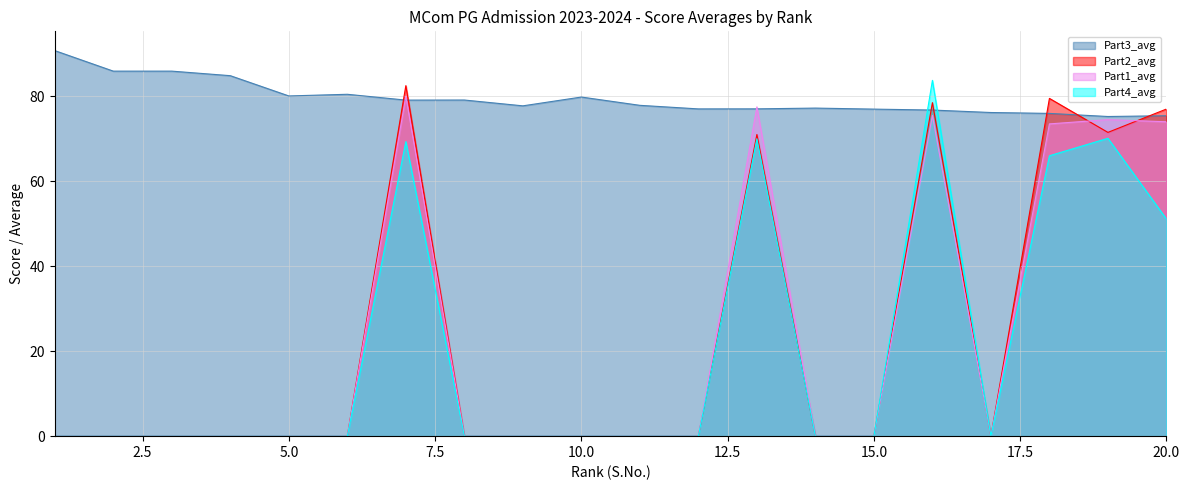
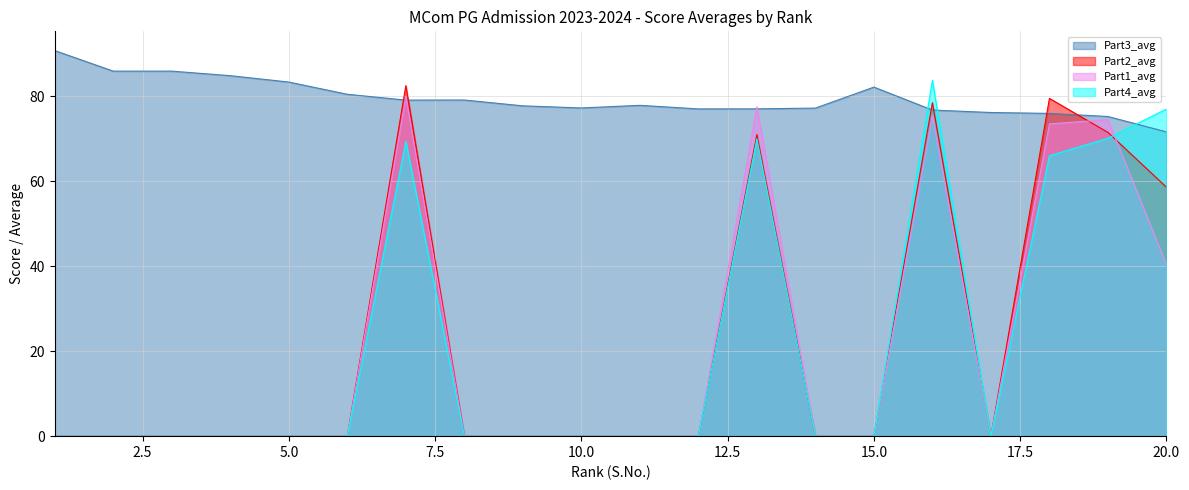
Part3_avg, 5.0: 80 -> 83
Part3_avg, 10.0: 80 -> 77
Part3_avg, 15.0: 77 -> 82
Part3_avg, 20.0: 75 -> 72
Part2_avg, 20.0: 77 -> 59
Part1_avg, 20.0: 74 -> 40
Part4_avg, 20.0: 51 -> 77
